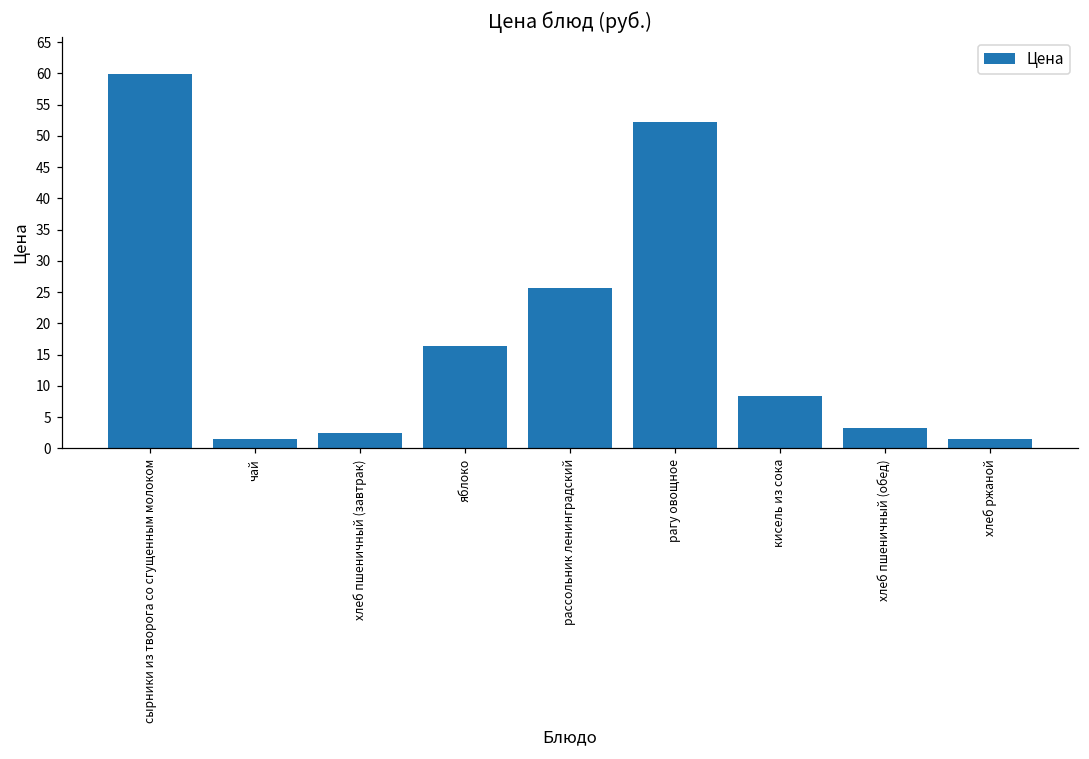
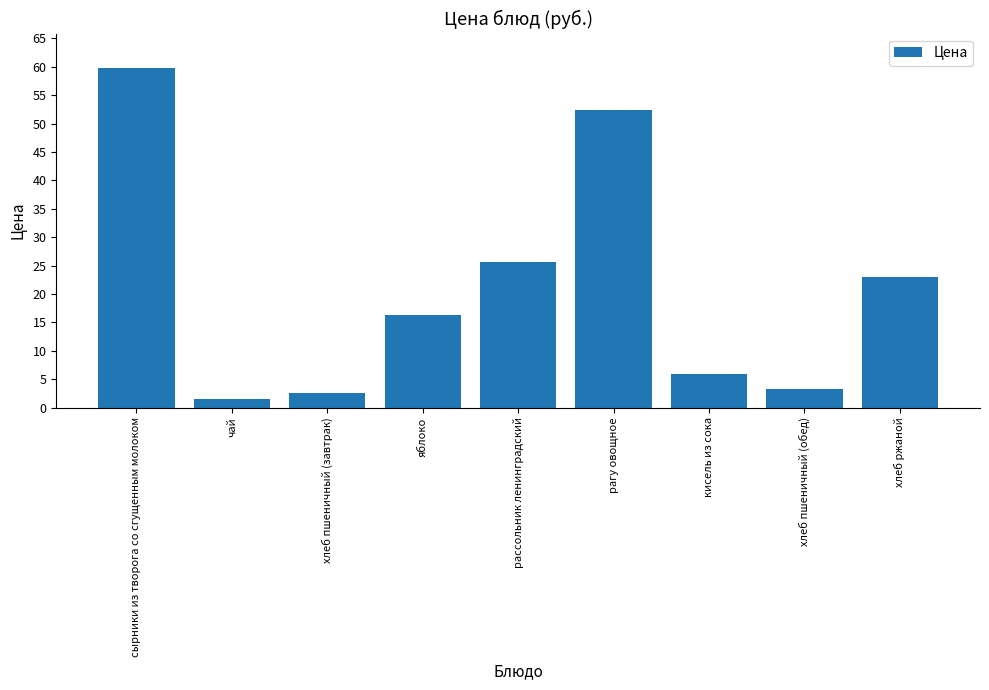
кисель из сока: 8 -> 6
хлеб ржаной: 1 -> 23
